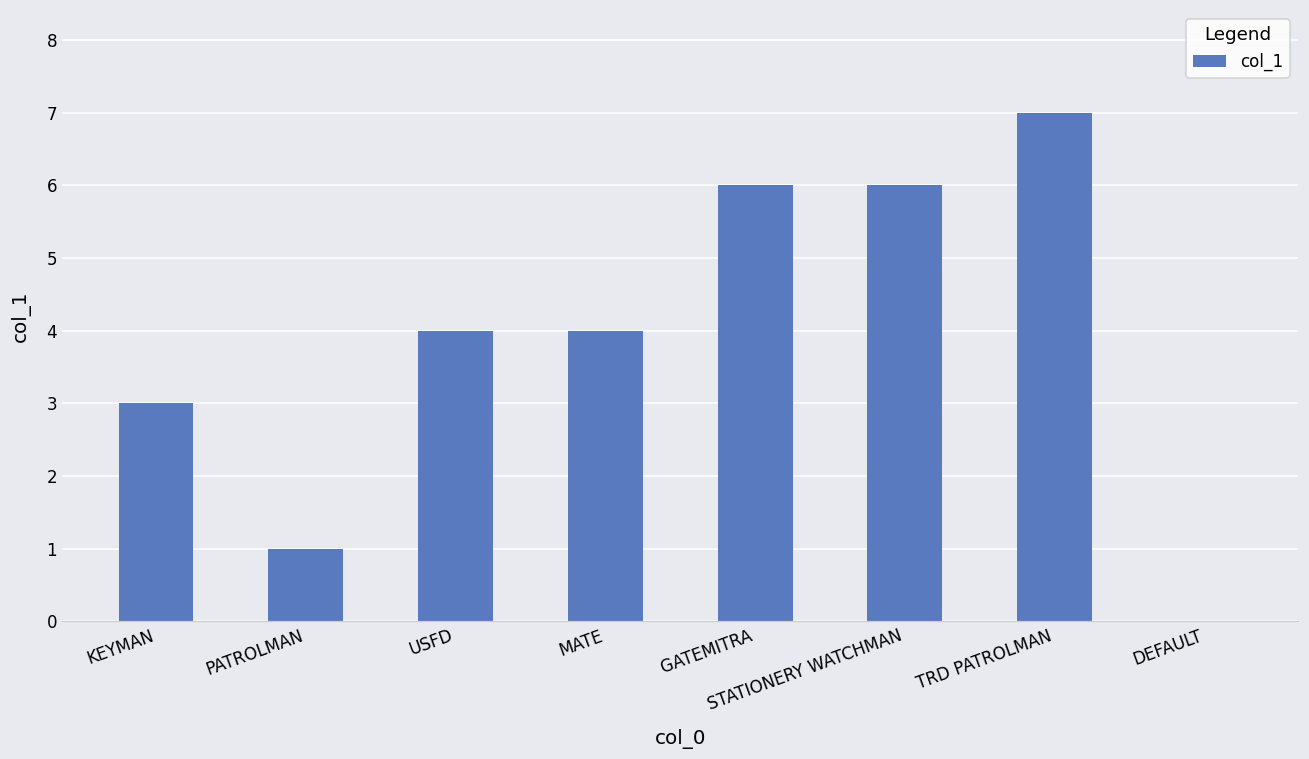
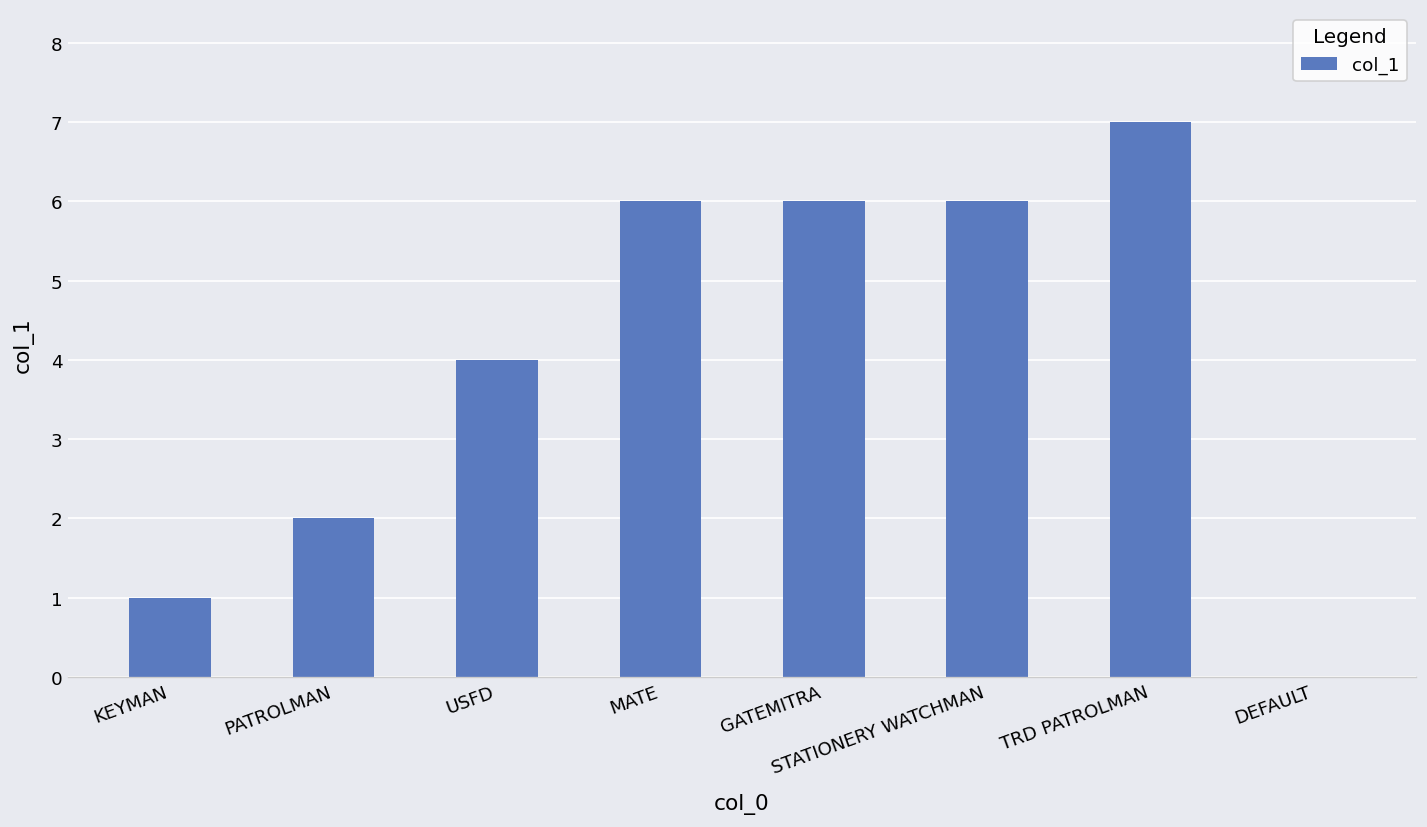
KEYMAN: 3 -> 1
PATROLMAN: 1 -> 2
MATE: 4 -> 6
